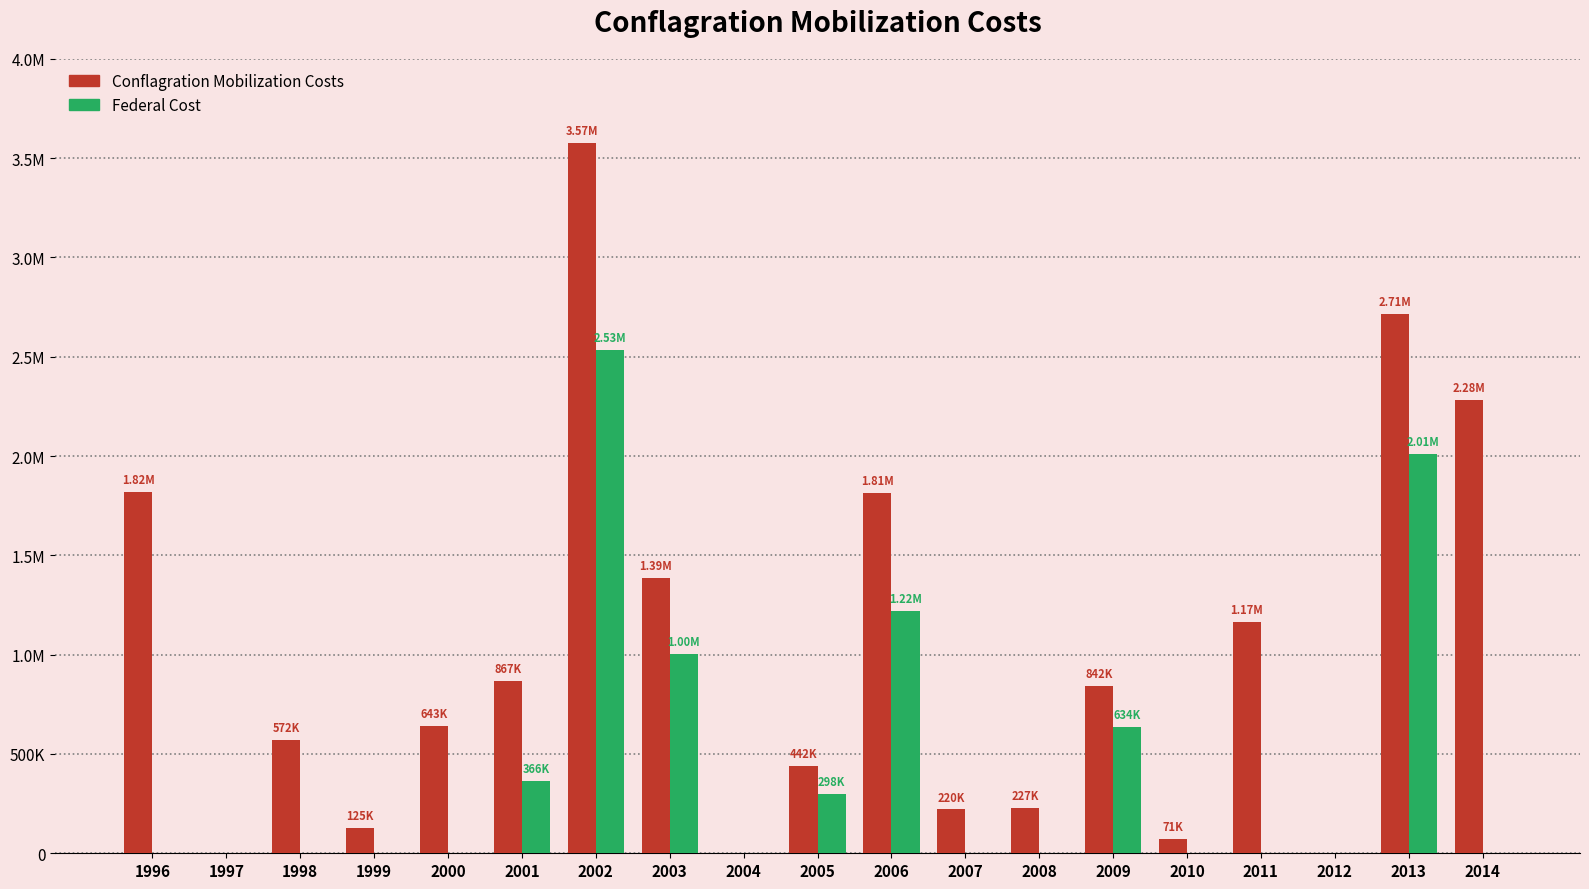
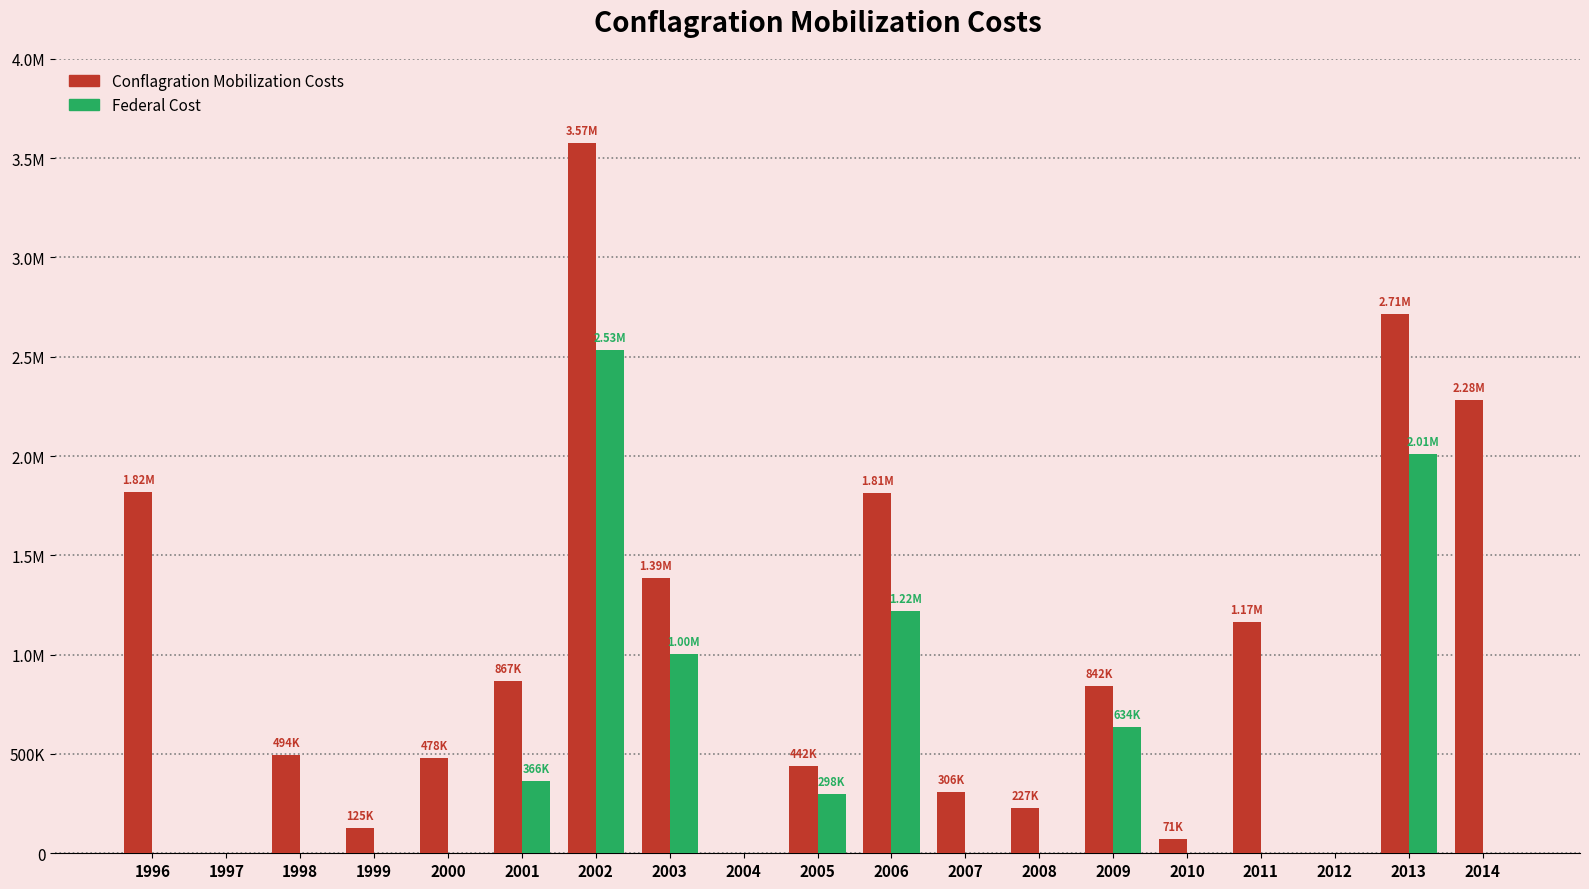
Conflagration Mobilization Costs, 1998: 572K -> 494K
Conflagration Mobilization Costs, 2000: 643K -> 478K
Conflagration Mobilization Costs, 2007: 220K -> 306K
